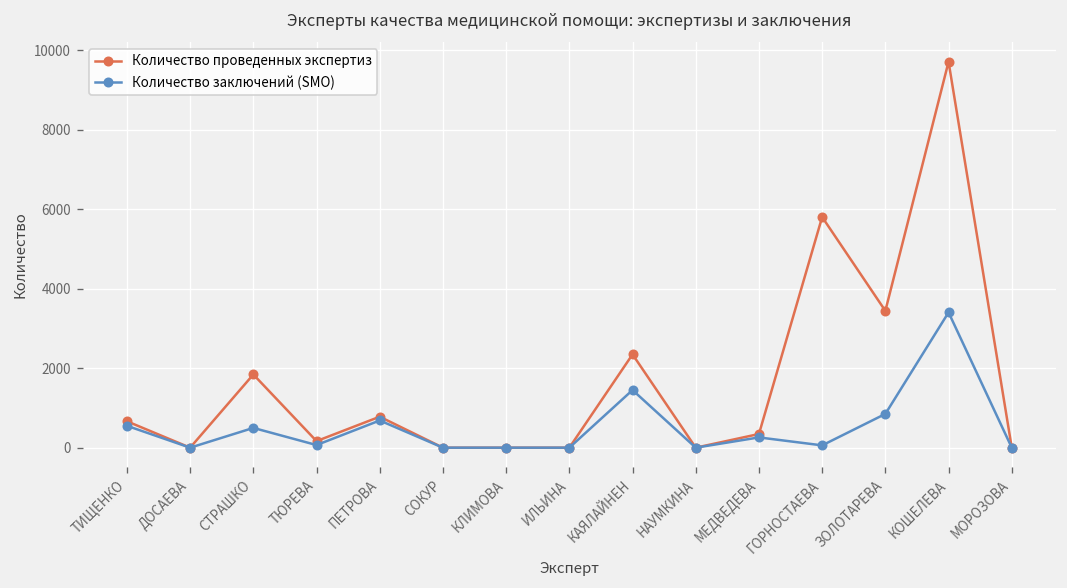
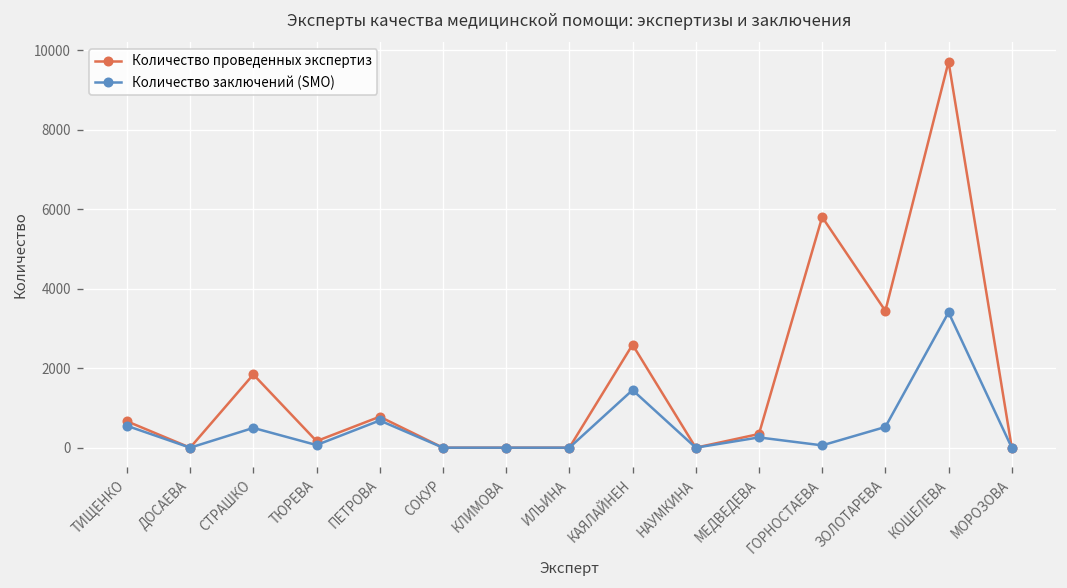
Количество проведенных экспертиз, КАЯЛАЙНЕН: 2300 -> 2600
Количество заключений (SMO), ЗОЛОТАРЕВА: 800 -> 500
